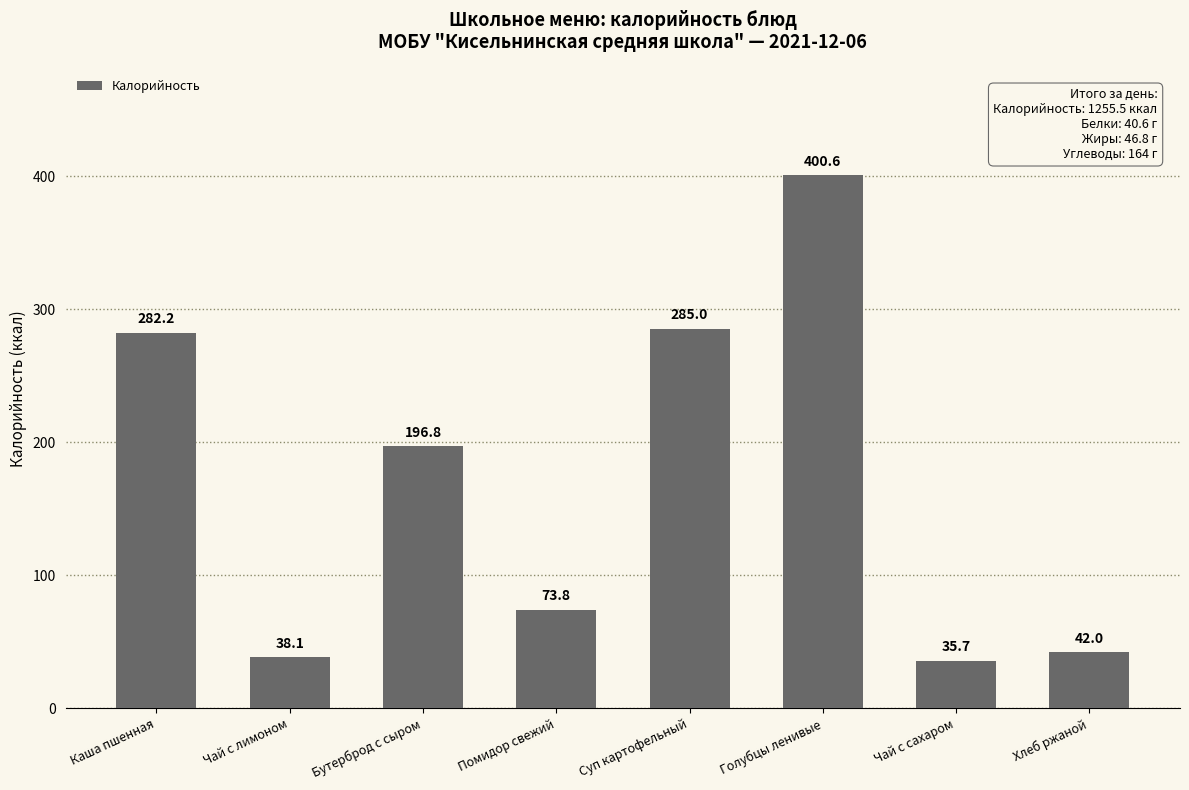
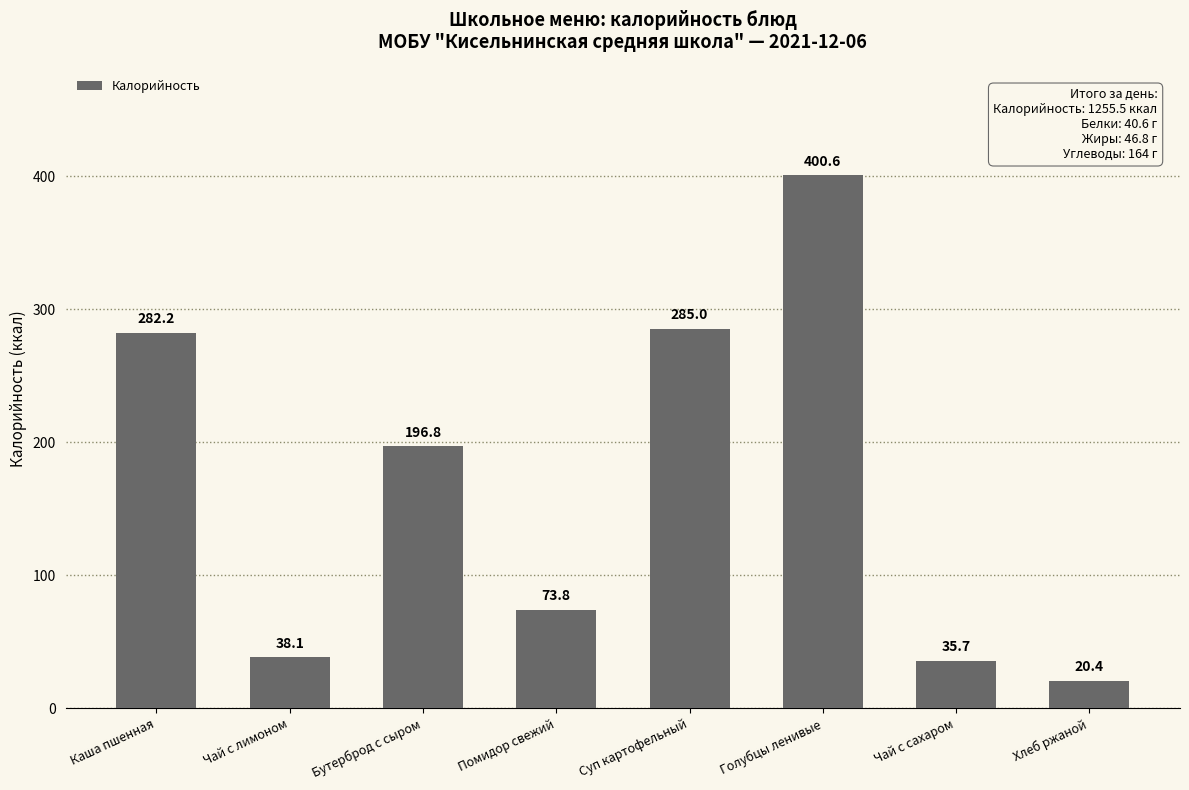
Хлеб ржаной: 42.0 -> 20.4
